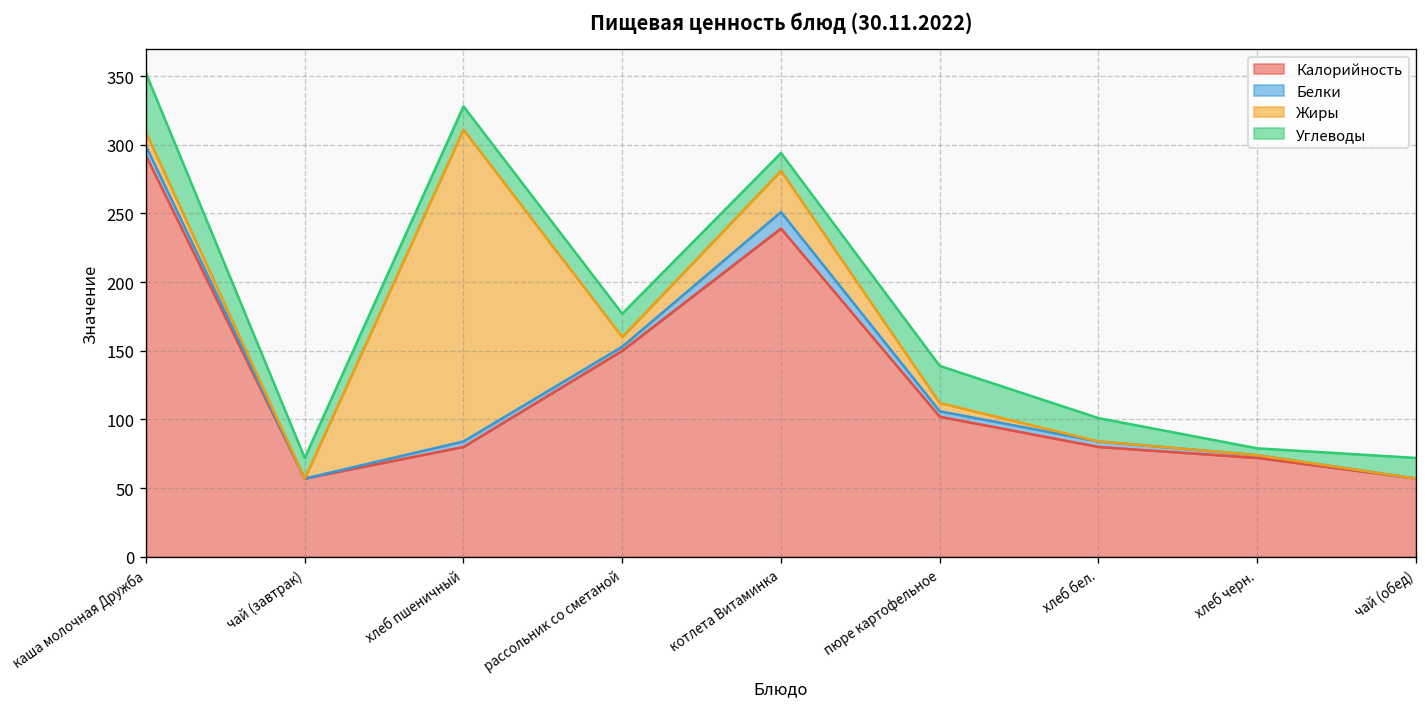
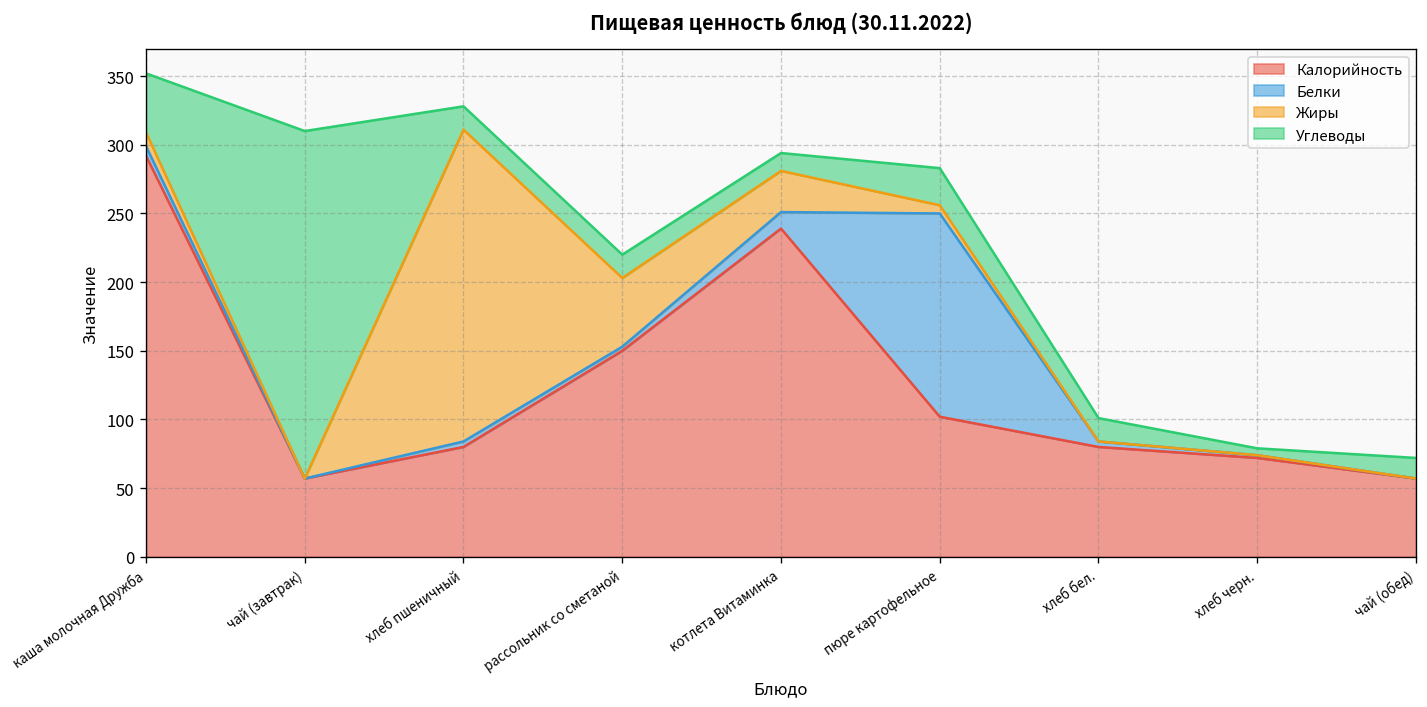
Углеводы, чай (завтрак): 15 -> 253
Жиры, рассольник со сметаной: 7 -> 50
Белки, пюре картофельное: 4 -> 148
